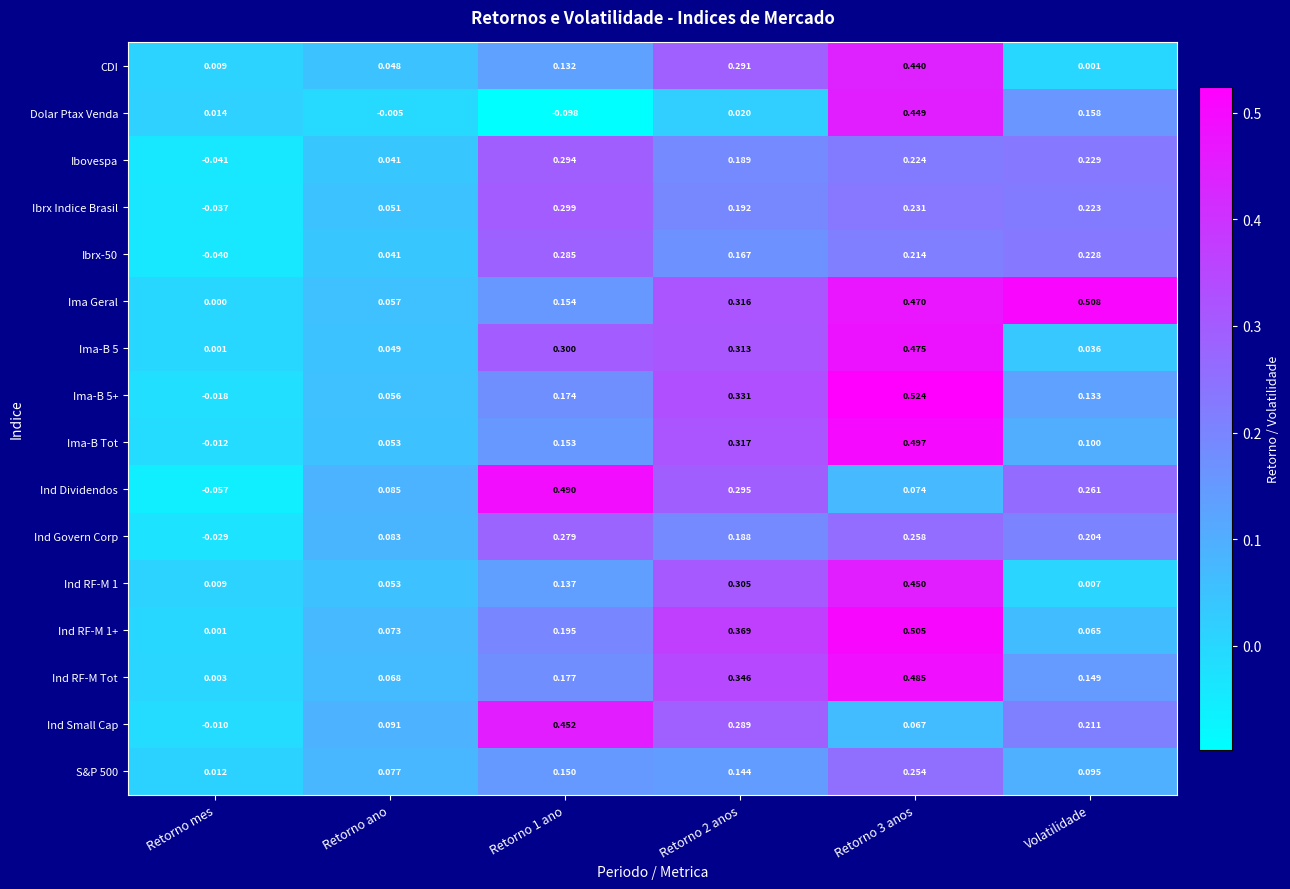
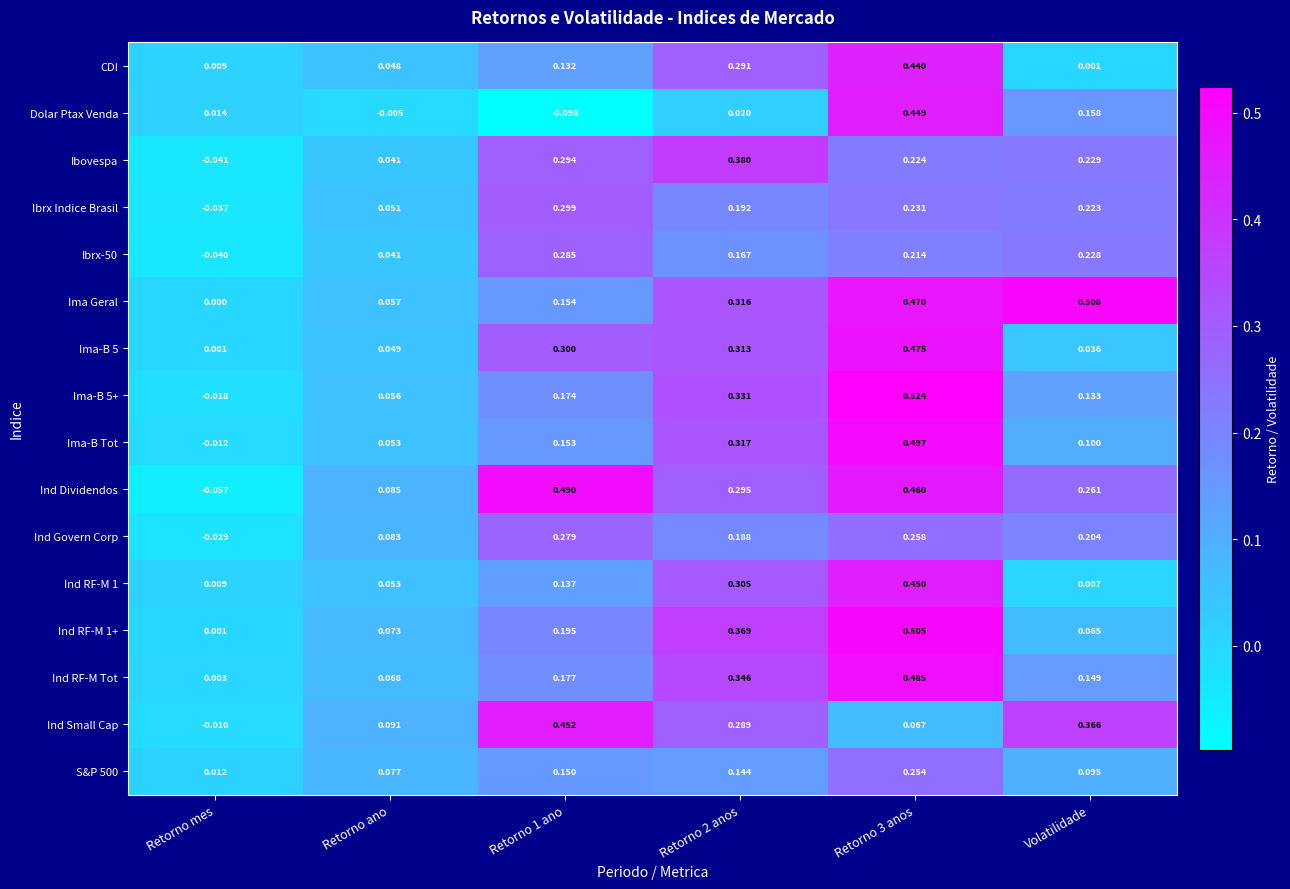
Ibovespa, Retorno 2 anos: 0.189 -> 0.380
Ind Dividendos, Retorno 3 anos: 0.074 -> 0.460
Ind Small Cap, Volatilidade: 0.211 -> 0.366
